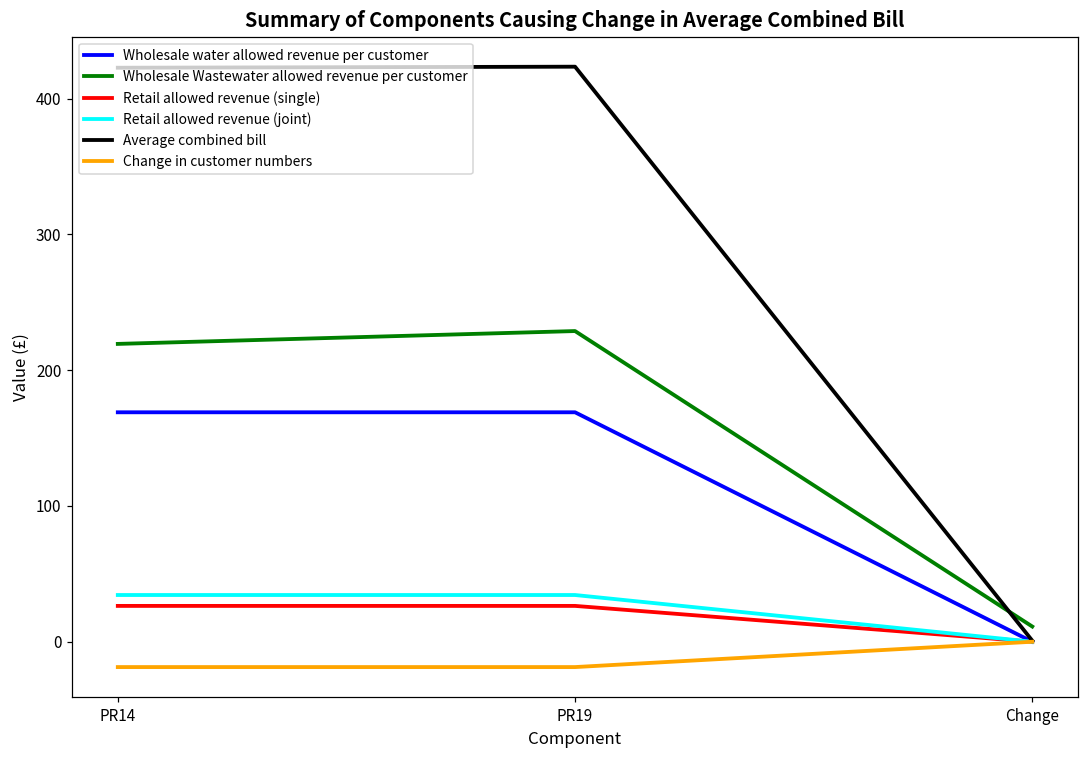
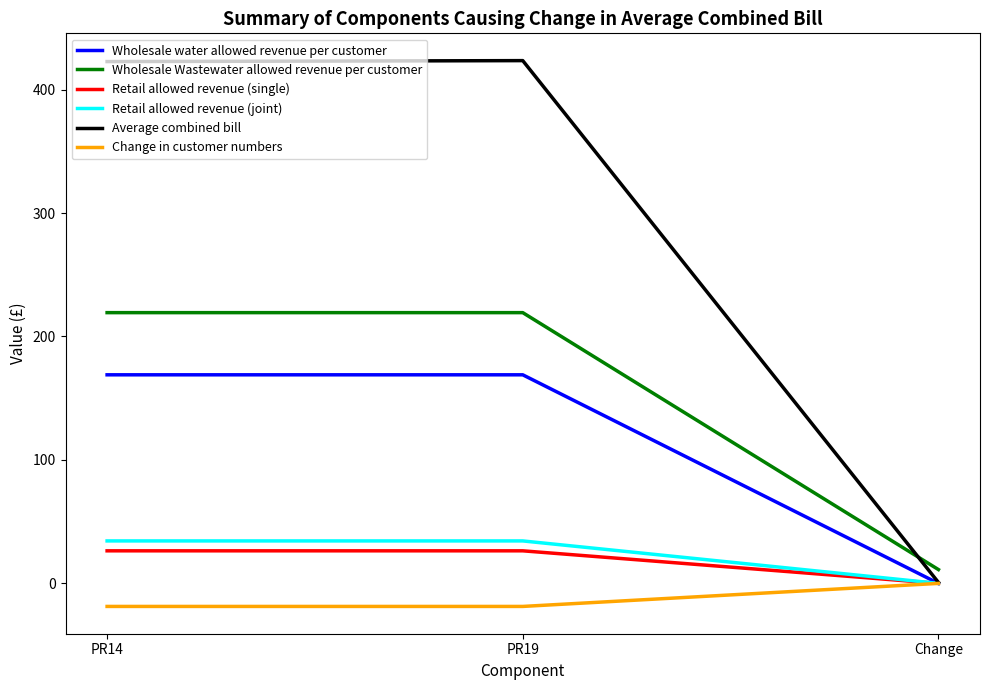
Wholesale Wastewater allowed revenue per customer, PR19: 229 -> 219
